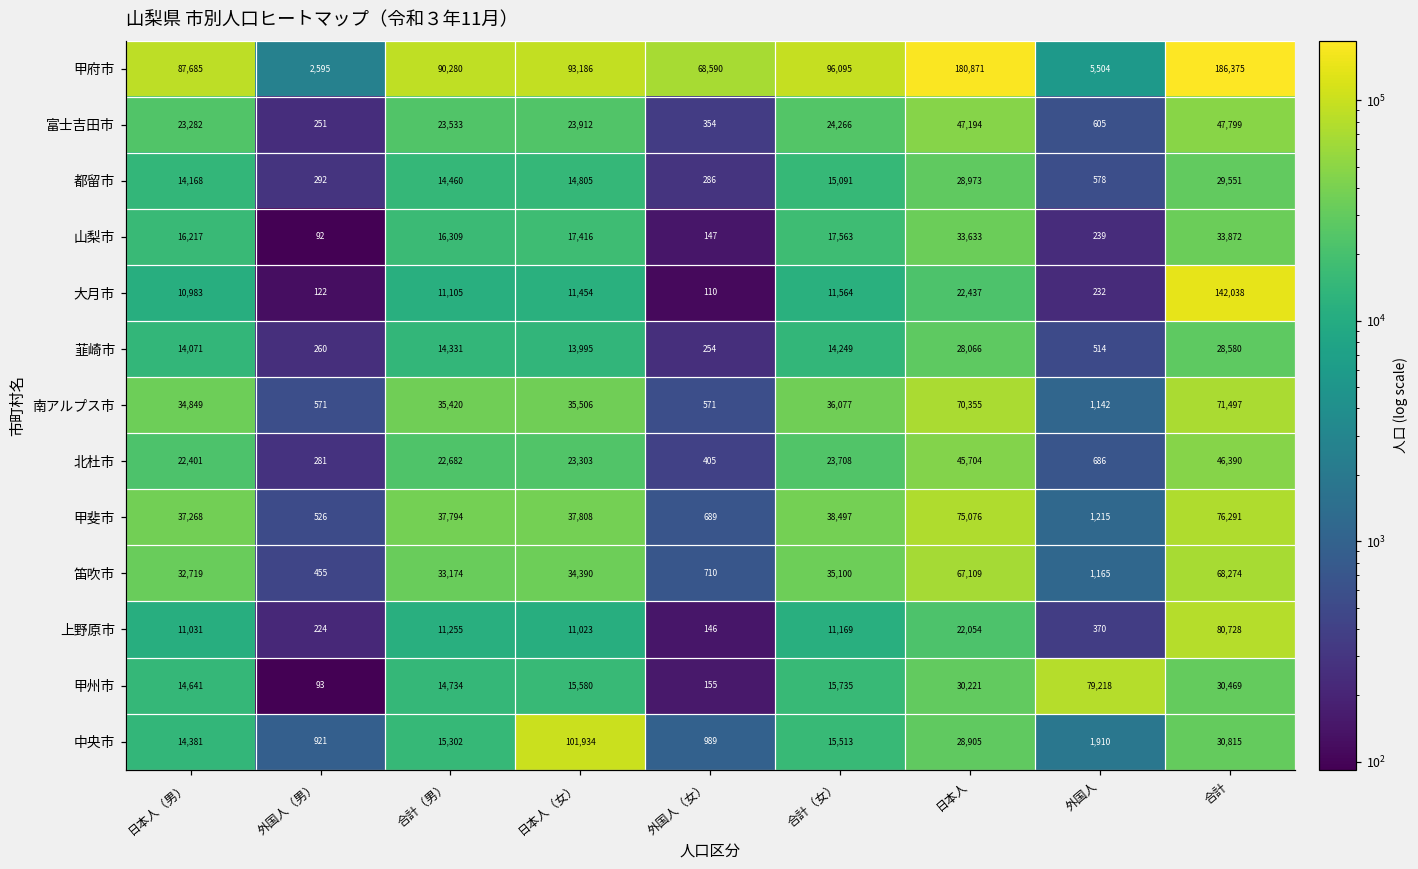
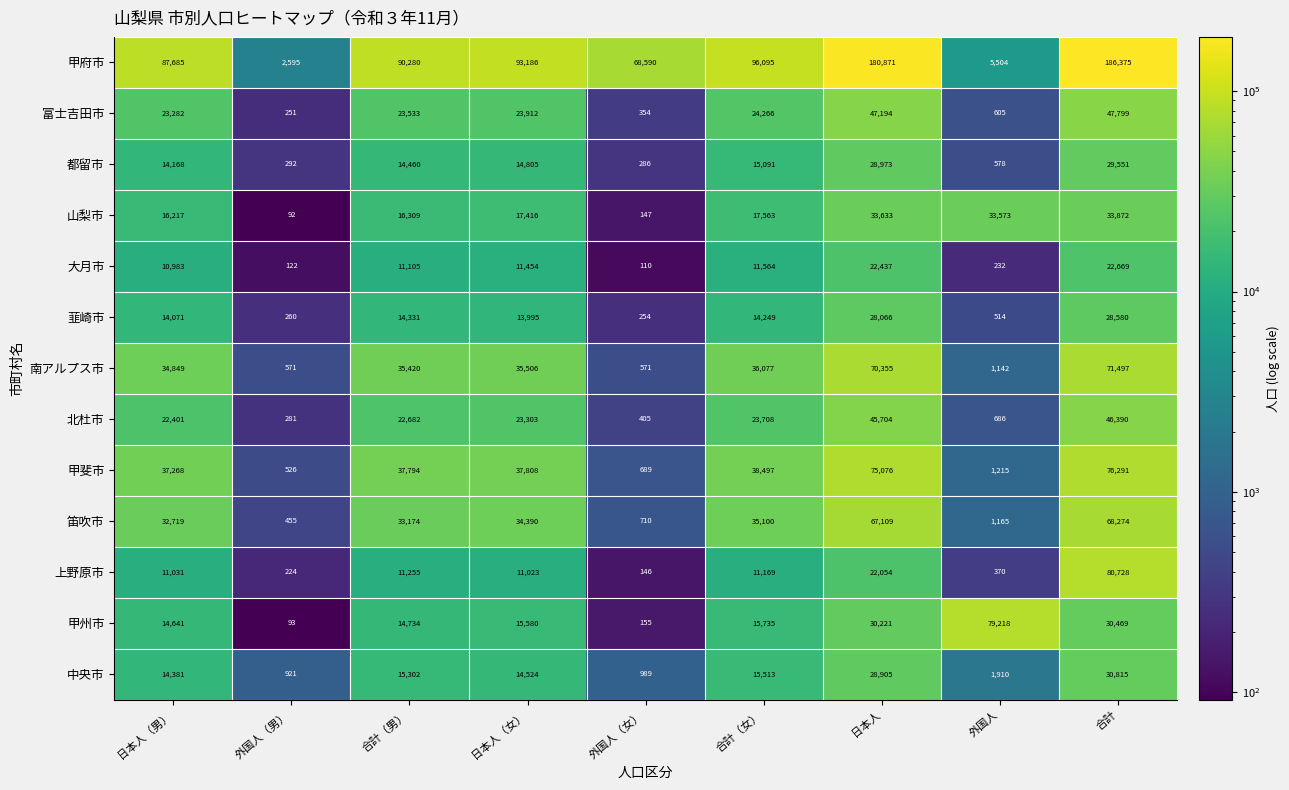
山梨市, 外国人: 239 -> 33,573
大月市, 合計: 142,038 -> 22,669
中央市, 日本人（女）: 101,934 -> 14,524
